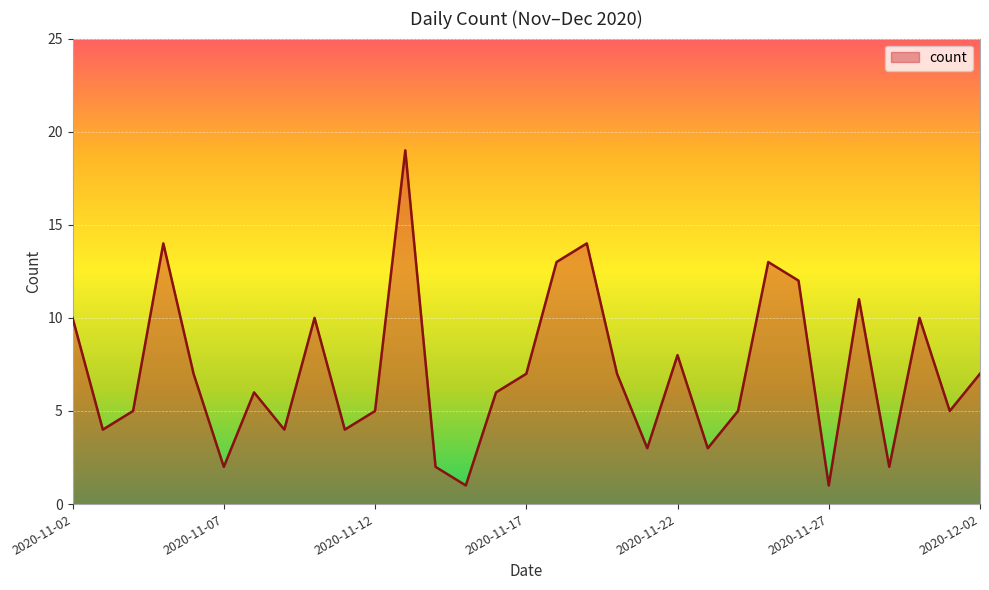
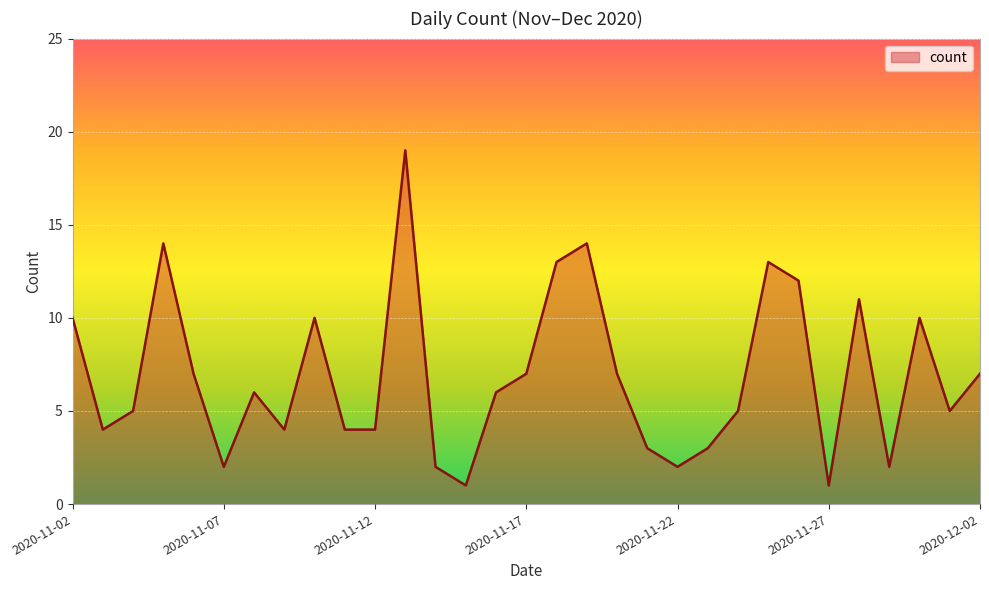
2020-11-12: 5 -> 4
2020-11-22: 8 -> 2
